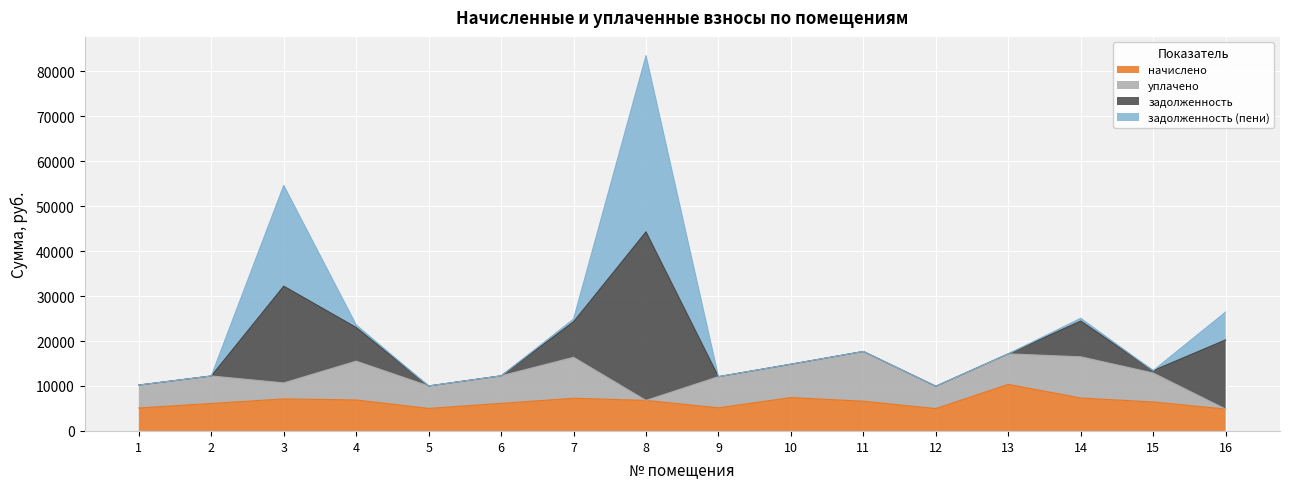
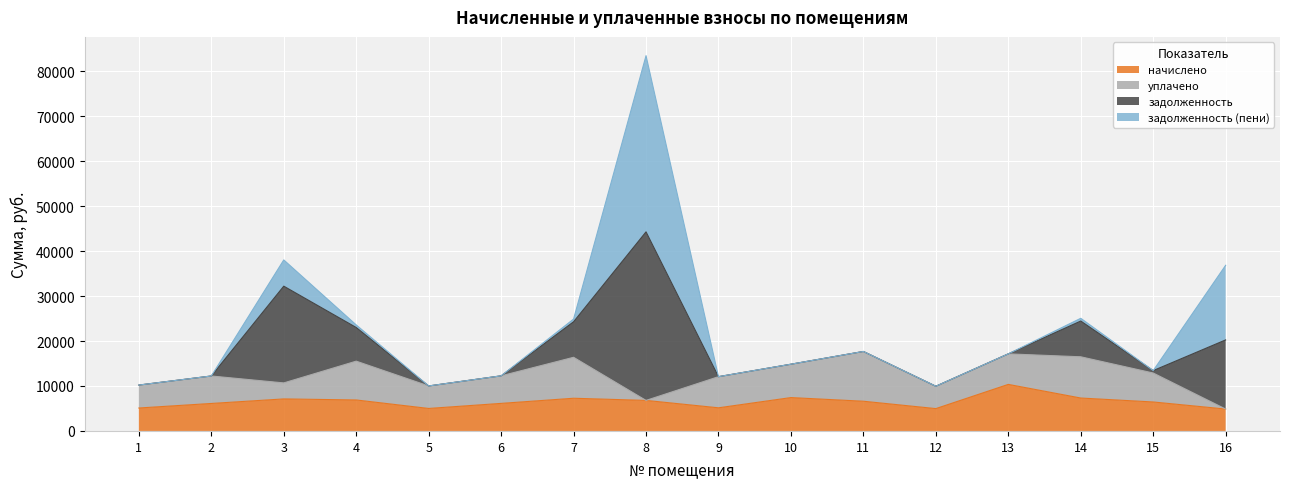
задолженность (пени), 3: 22000 -> 6000
задолженность (пени), 16: 6000 -> 17000
